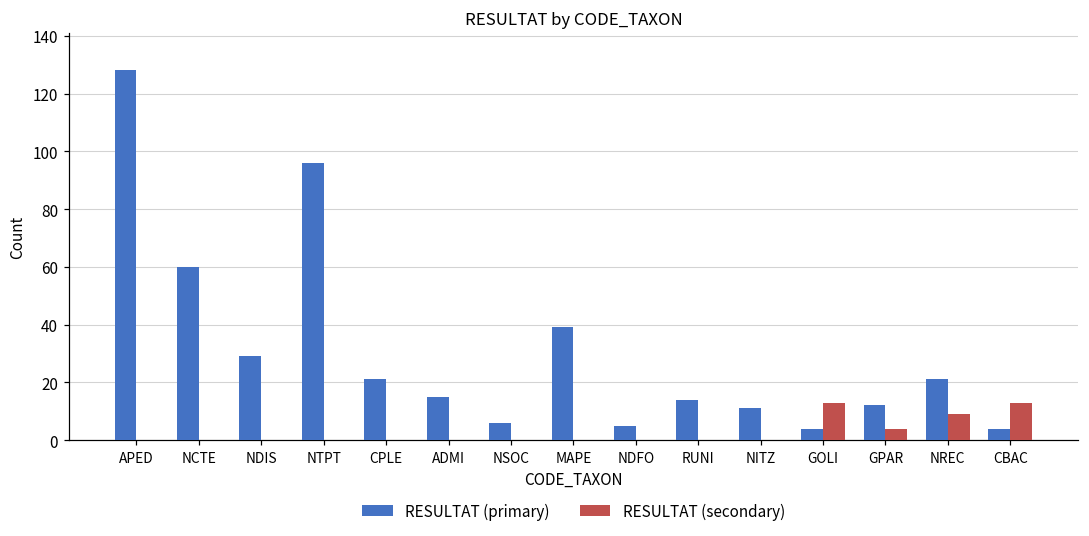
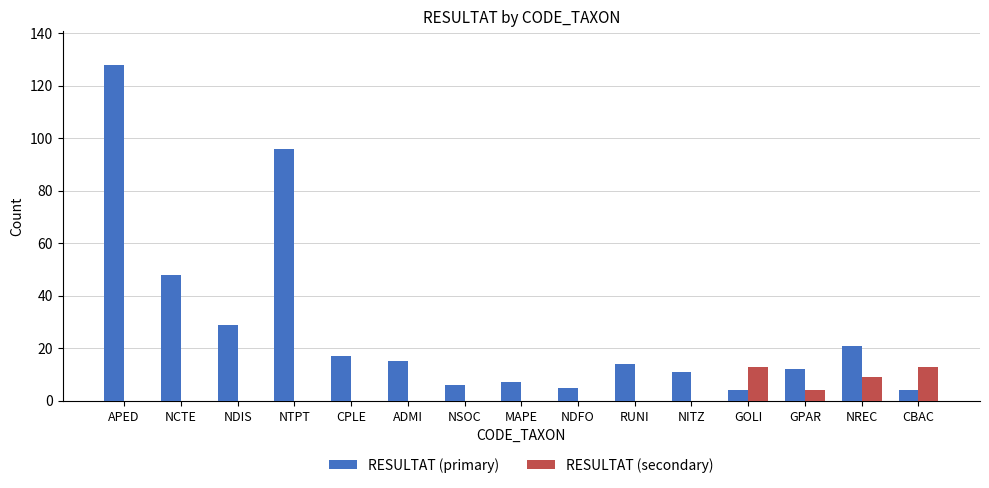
RESULTAT (primary), NCTE: 60 -> 48
RESULTAT (primary), CPLE: 21 -> 17
RESULTAT (primary), MAPE: 39 -> 7
